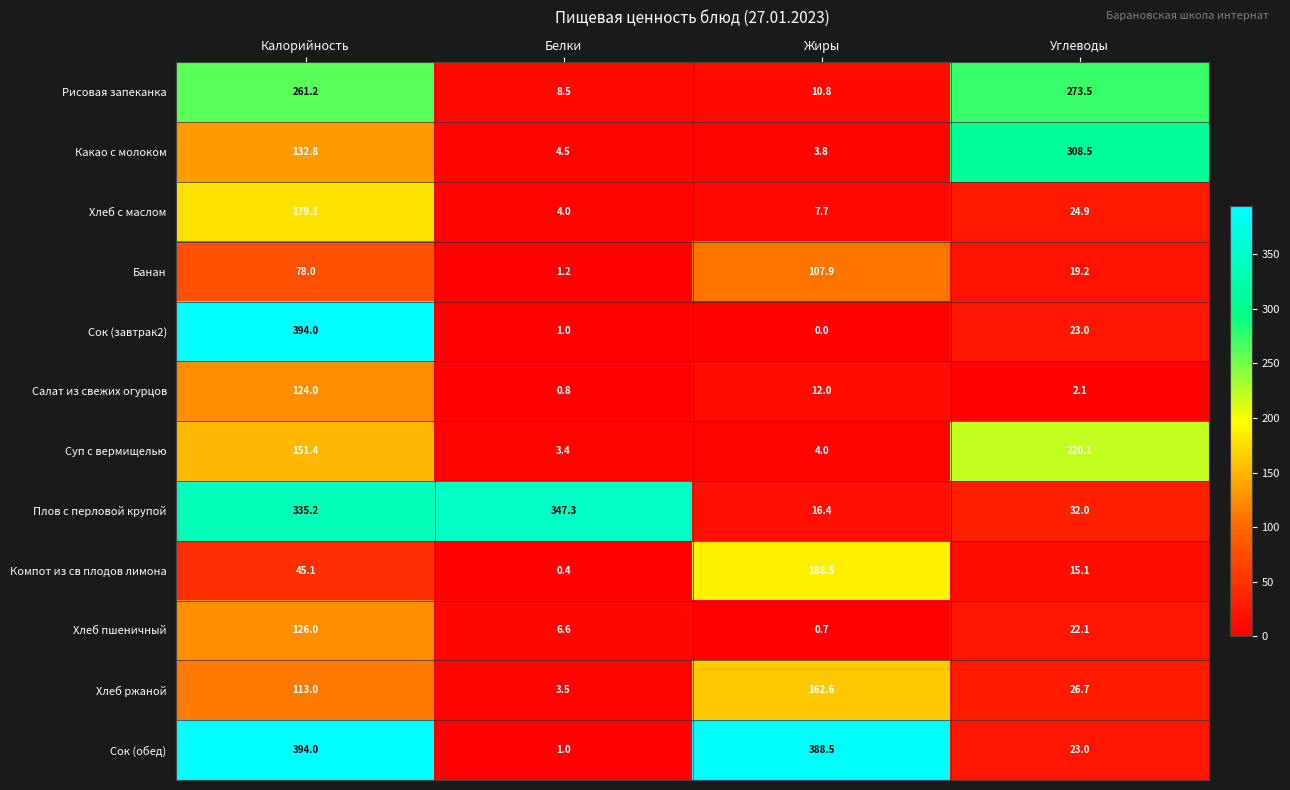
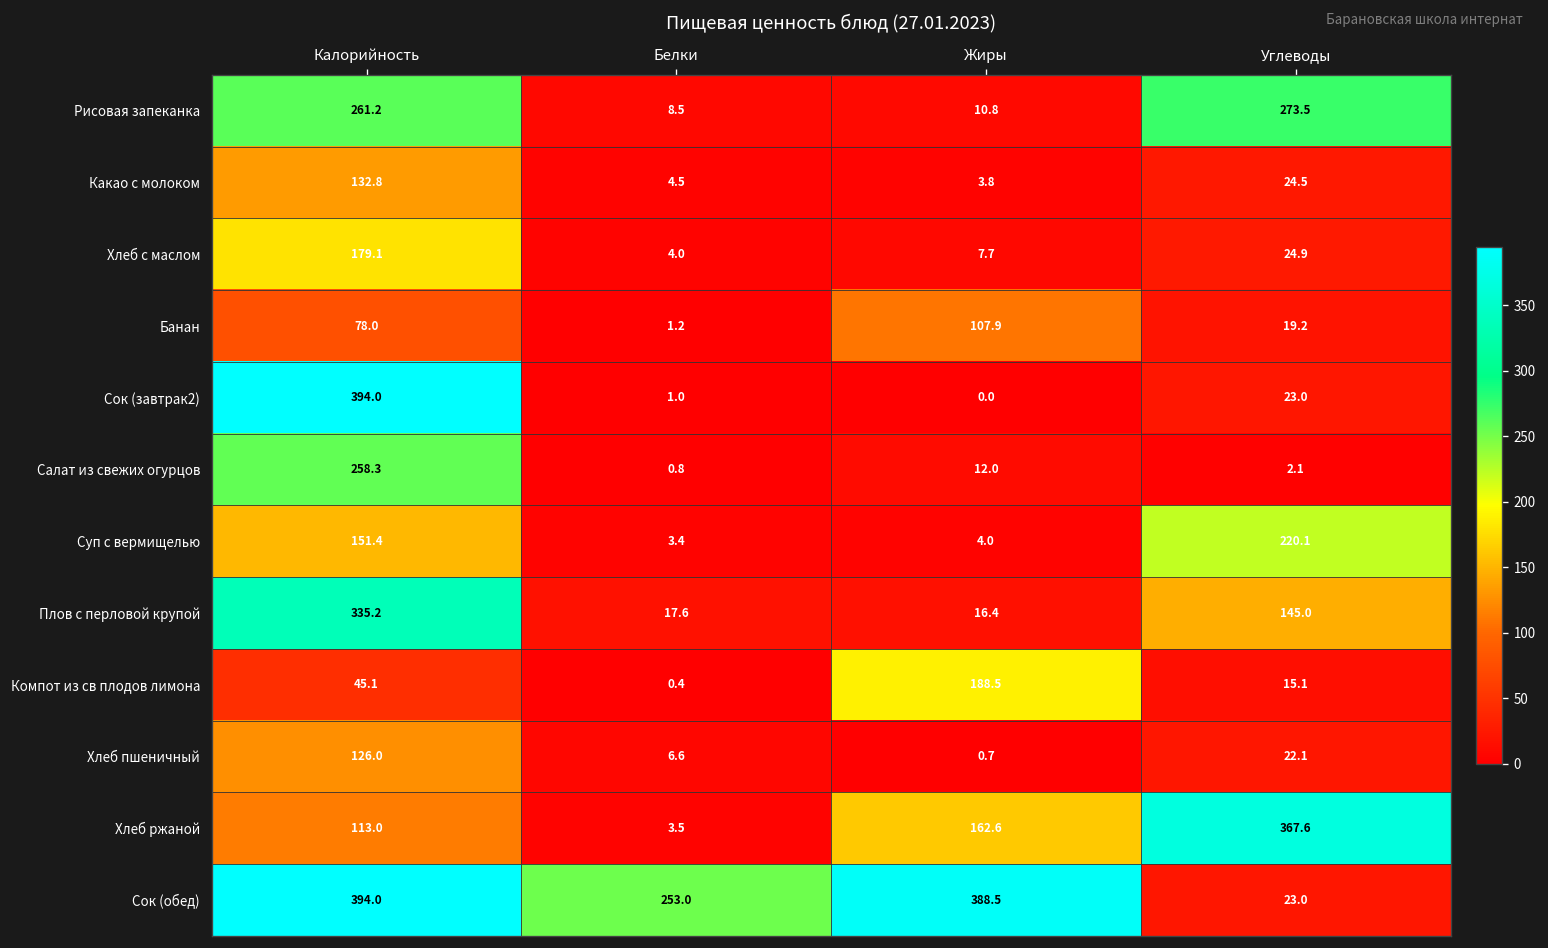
Какао с молоком, Углеводы: 308.5 -> 24.5
Салат из свежих огурцов, Калорийность: 124.0 -> 258.3
Плов с перловой крупой, Белки: 347.3 -> 17.6
Плов с перловой крупой, Углеводы: 32.0 -> 145.0
Хлеб ржаной, Углеводы: 26.7 -> 367.6
Сок (обед), Белки: 1.0 -> 253.0
